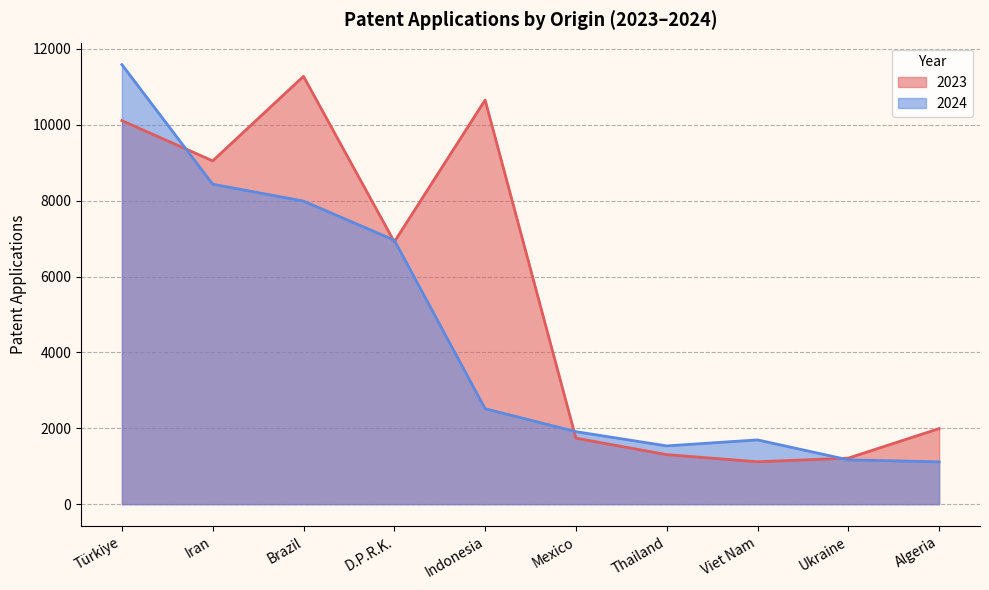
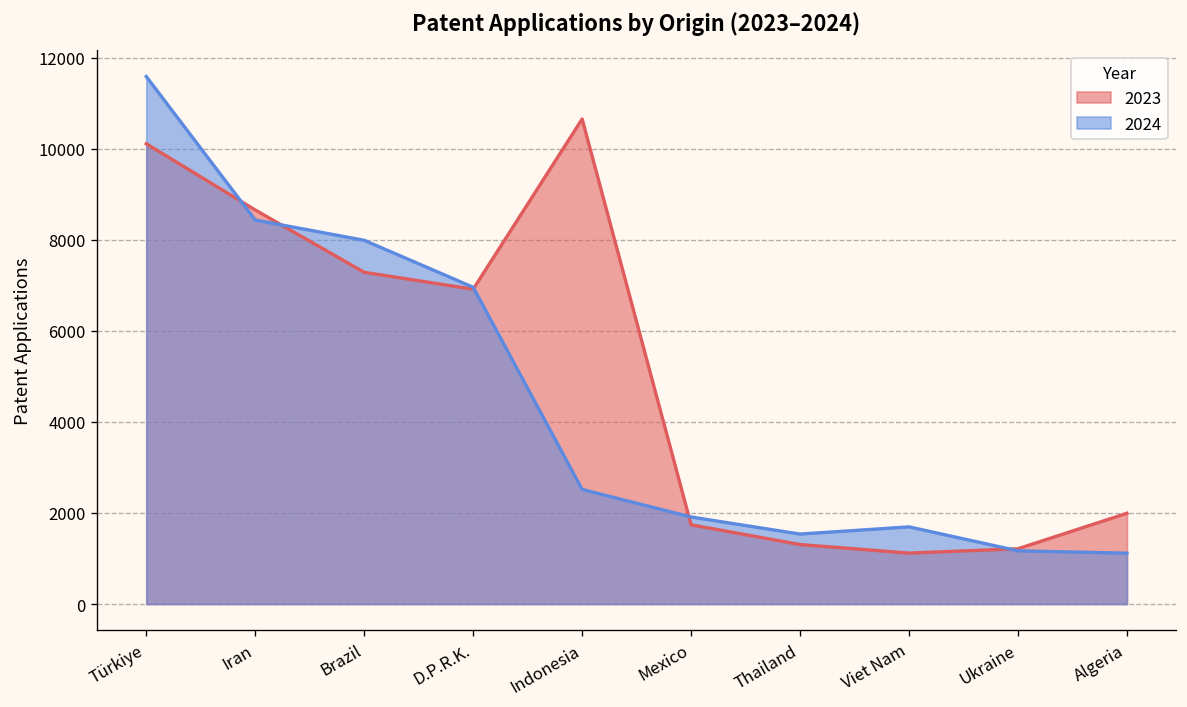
2023, Iran: 9000 -> 8700
2023, Brazil: 11300 -> 7300
